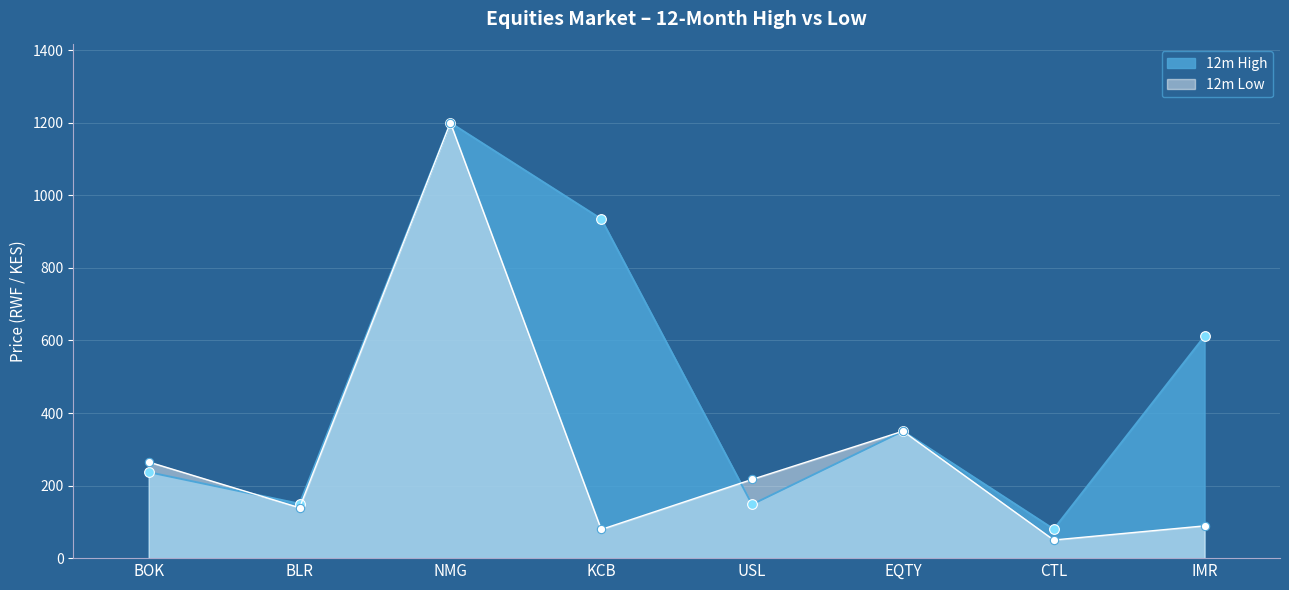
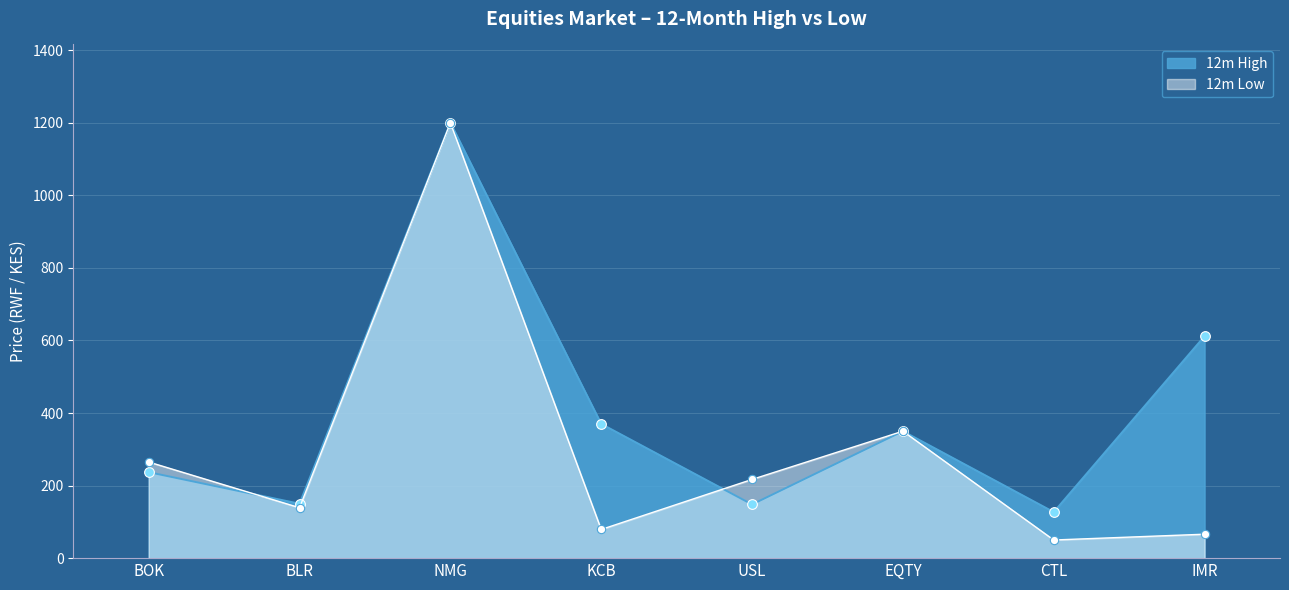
12m High, KCB: 940 -> 370
12m High, CTL: 80 -> 130
12m Low, IMR: 90 -> 70
